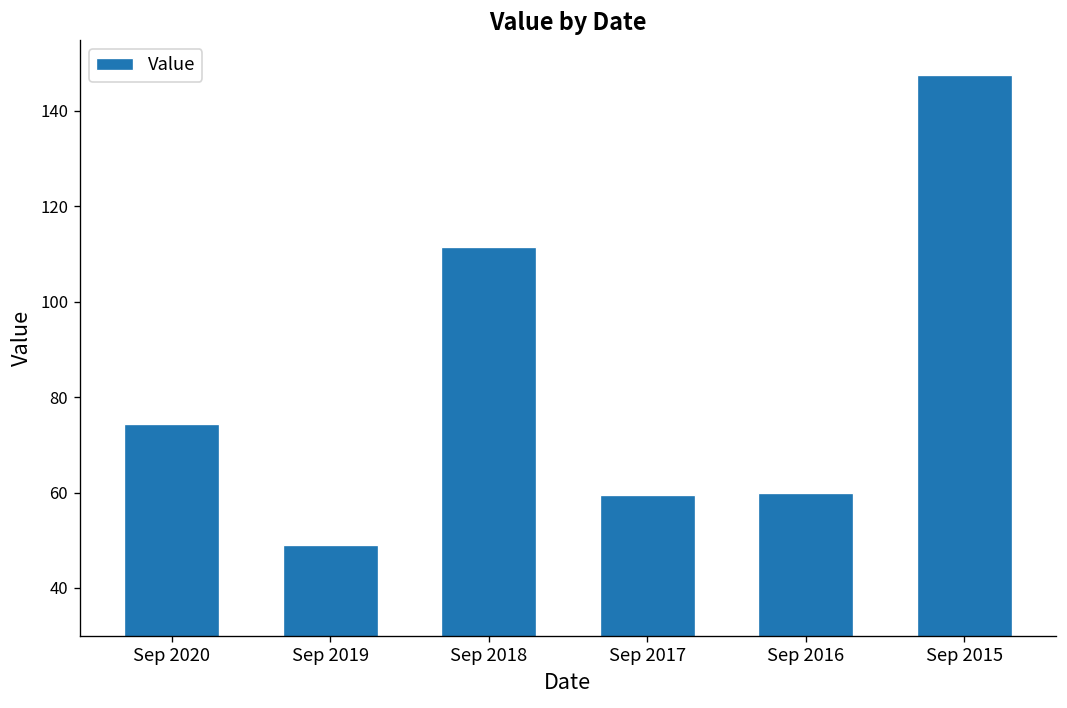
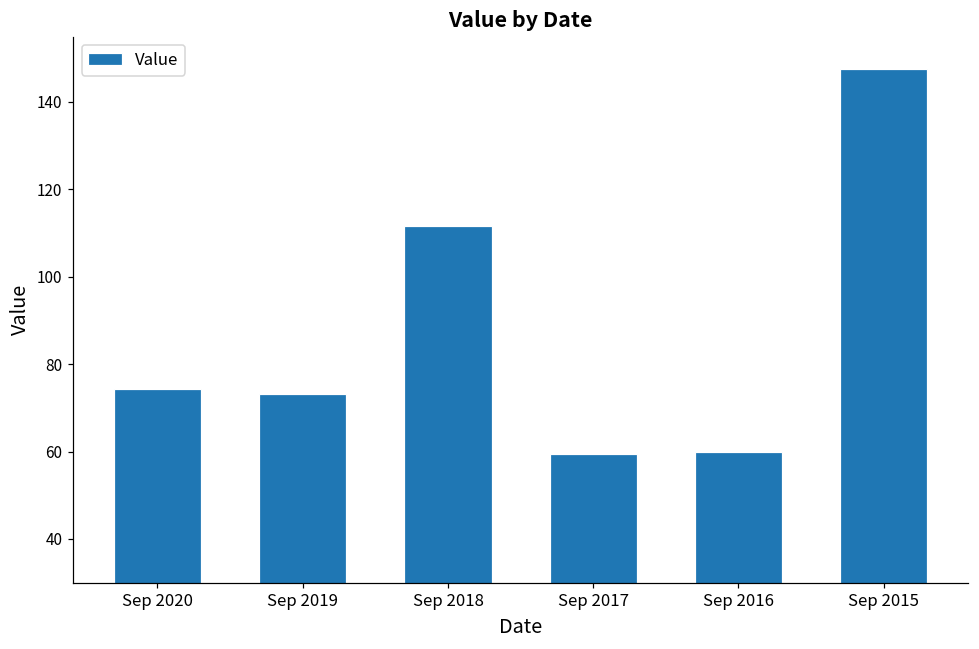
Sep 2019: 49 -> 73
